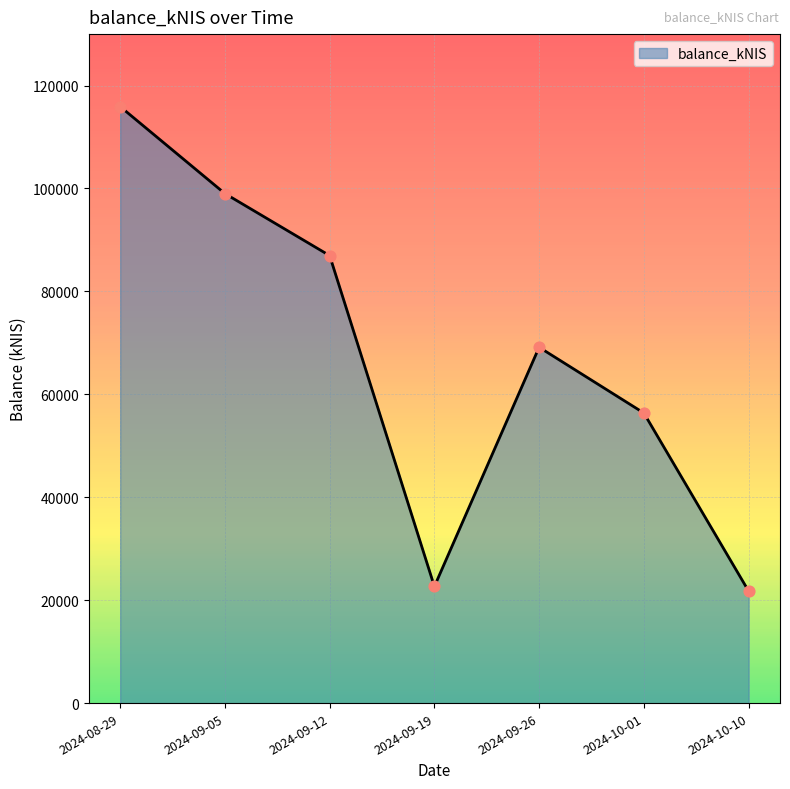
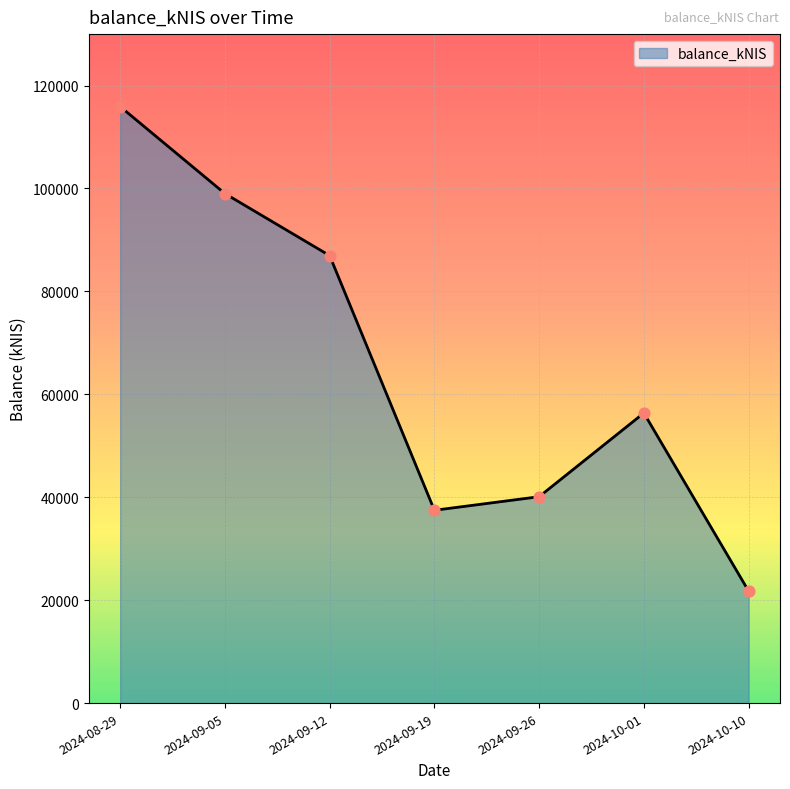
2024-09-19: 23000 -> 37000
2024-09-26: 69000 -> 40000
